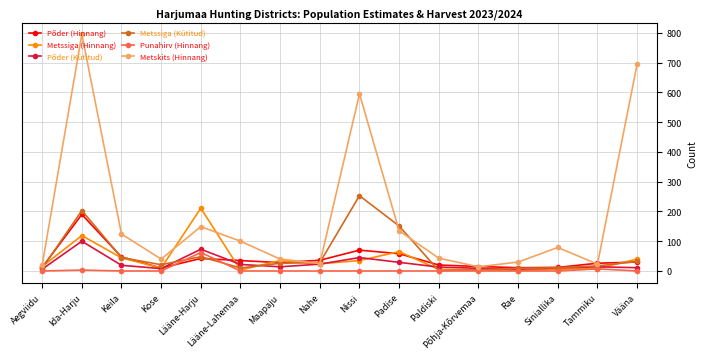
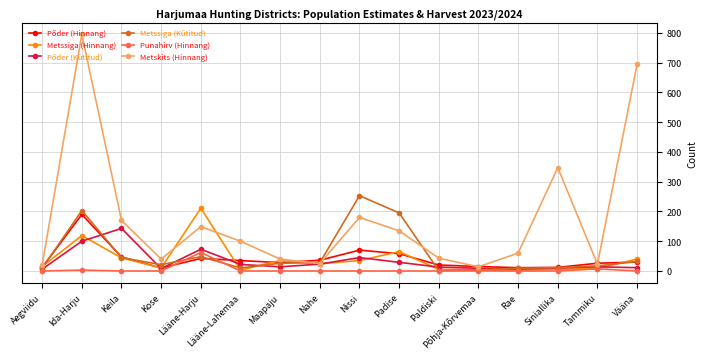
Põder (Kütitud), Keila: 20 -> 140
Metskits (Hinnang), Keila: 120 -> 170
Metskits (Hinnang), Nissi: 600 -> 180
Metssiga (Kütitud), Padise: 150 -> 200
Metskits (Hinnang), Rae: 30 -> 60
Metskits (Hinnang), Siniallika: 80 -> 350
